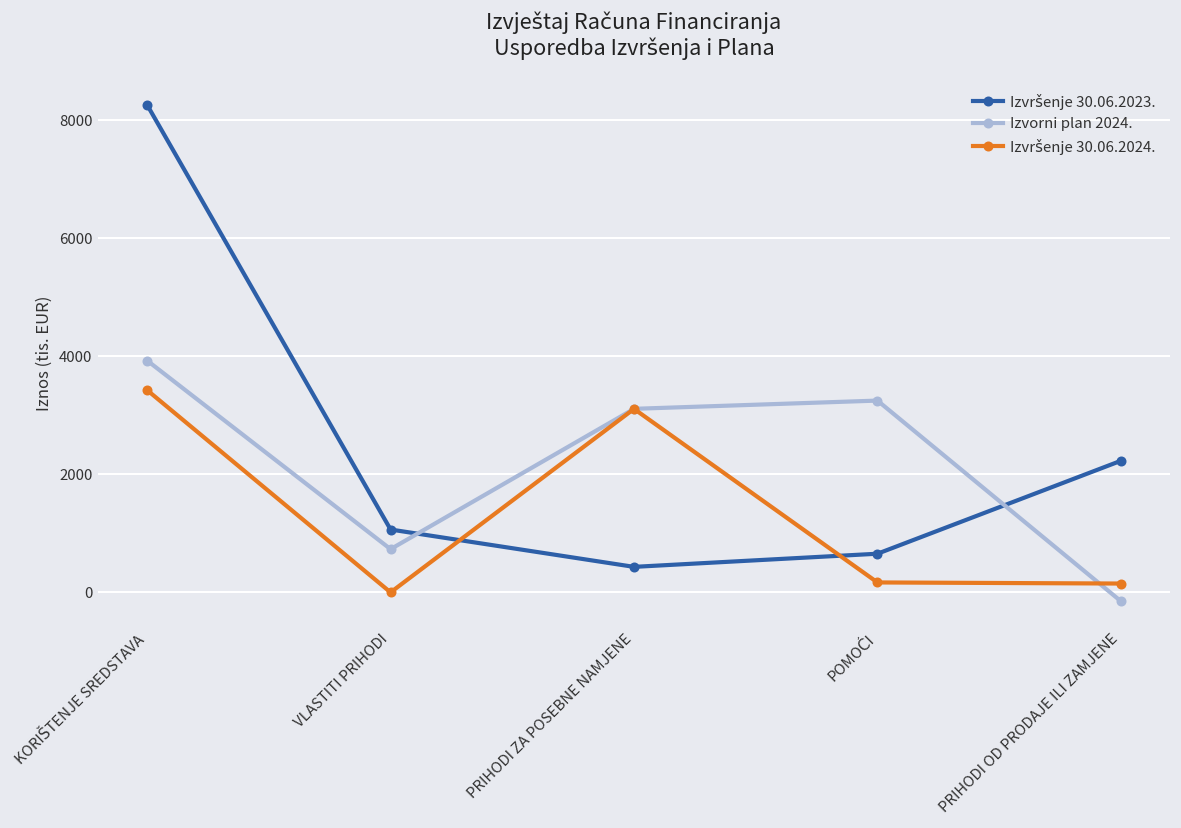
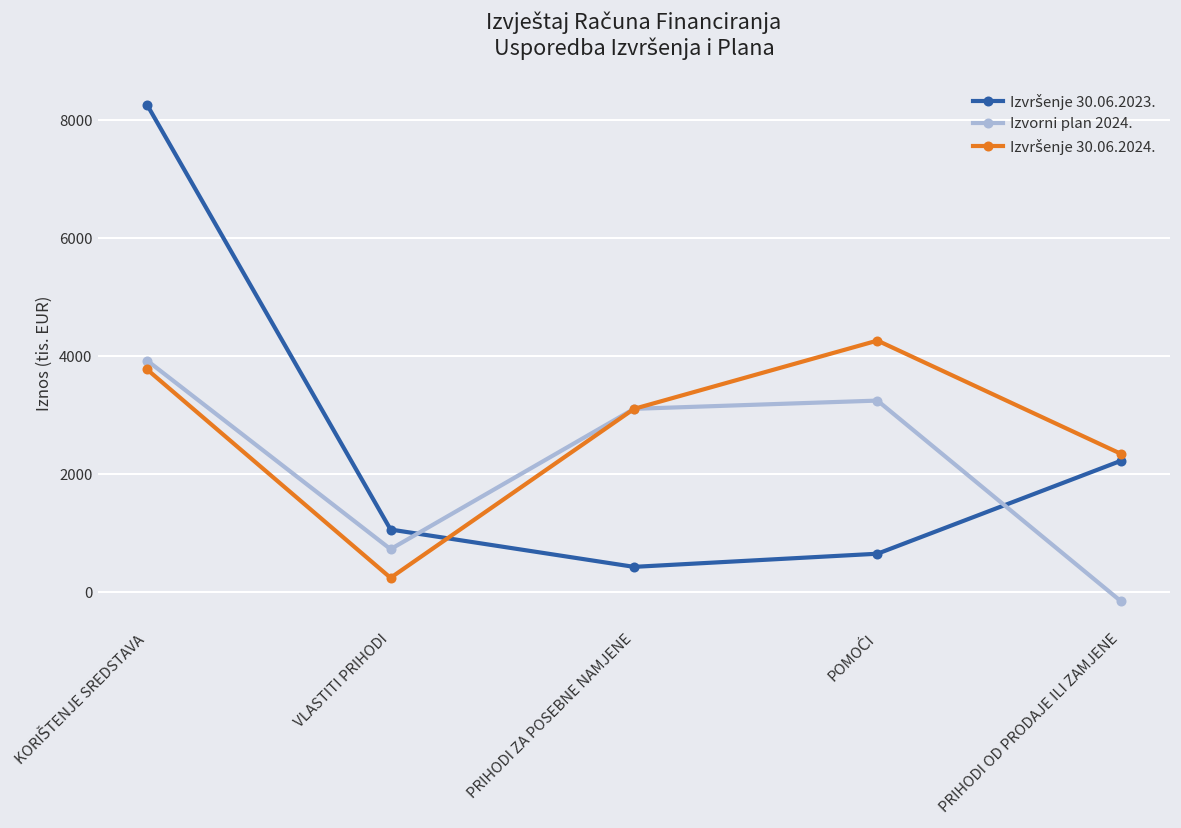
Izvršenje 30.06.2024., KORIŠTENJE SREDSTAVA: 3400 -> 3800
Izvršenje 30.06.2024., VLASTITI PRIHODI: 0 -> 200
Izvršenje 30.06.2024., POMOĆI: 200 -> 4300
Izvršenje 30.06.2024., PRIHODI OD PRODAJE ILI ZAMJENE: 100 -> 2300
